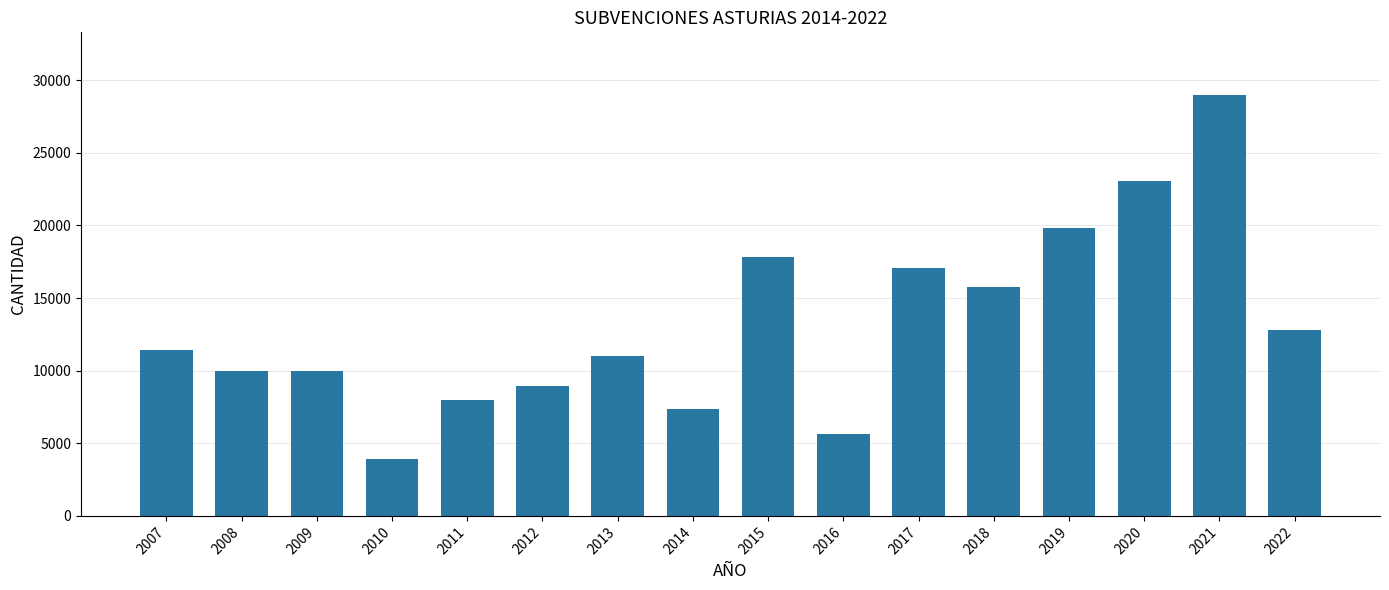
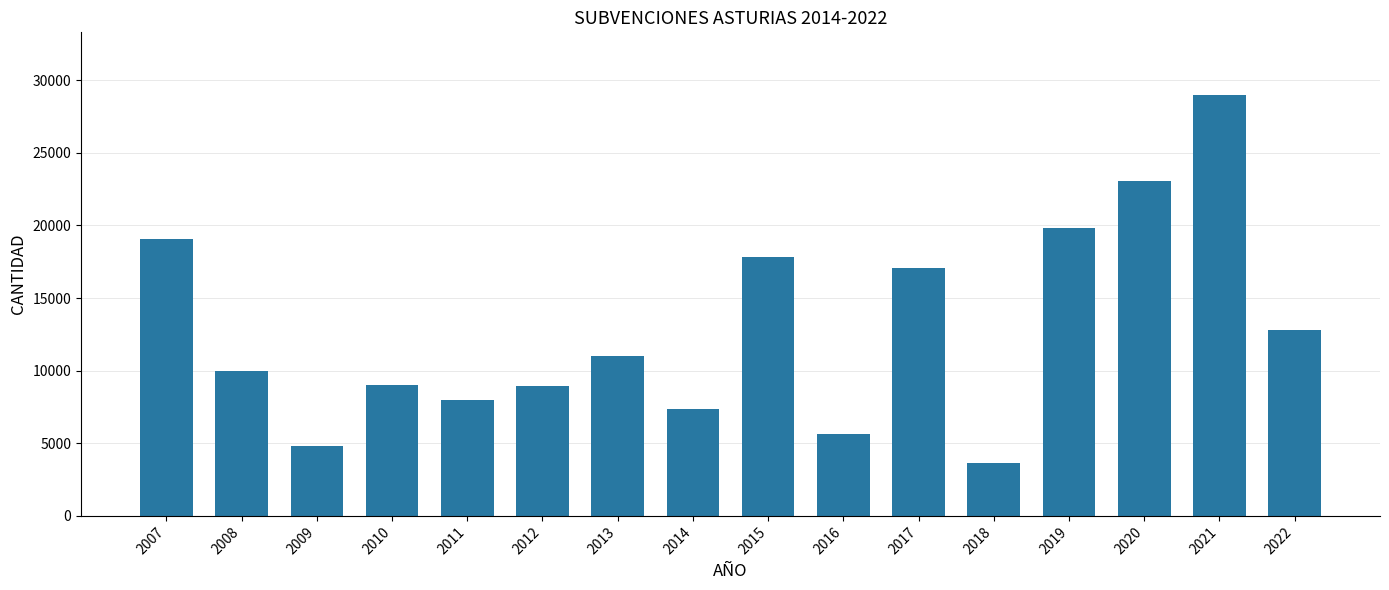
2007: 11400 -> 19100
2009: 10000 -> 4800
2010: 3900 -> 9000
2018: 15800 -> 3700
